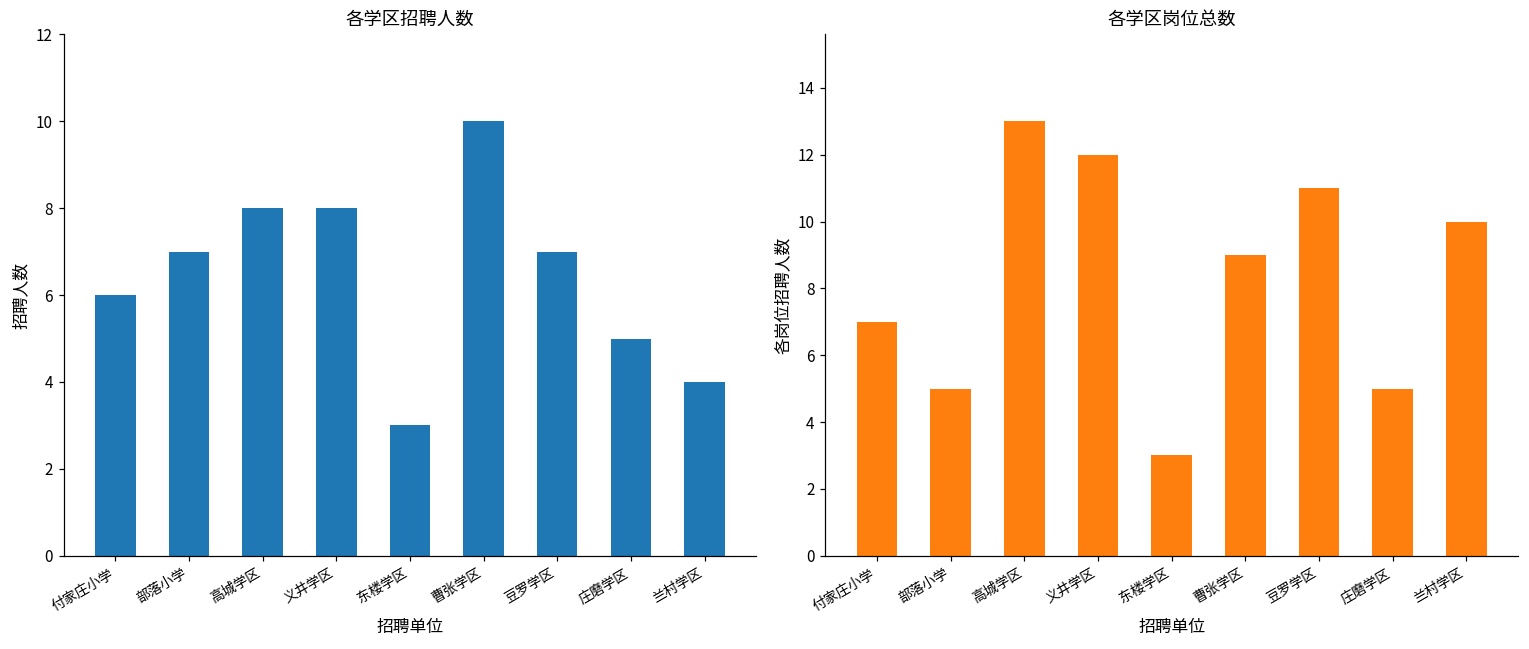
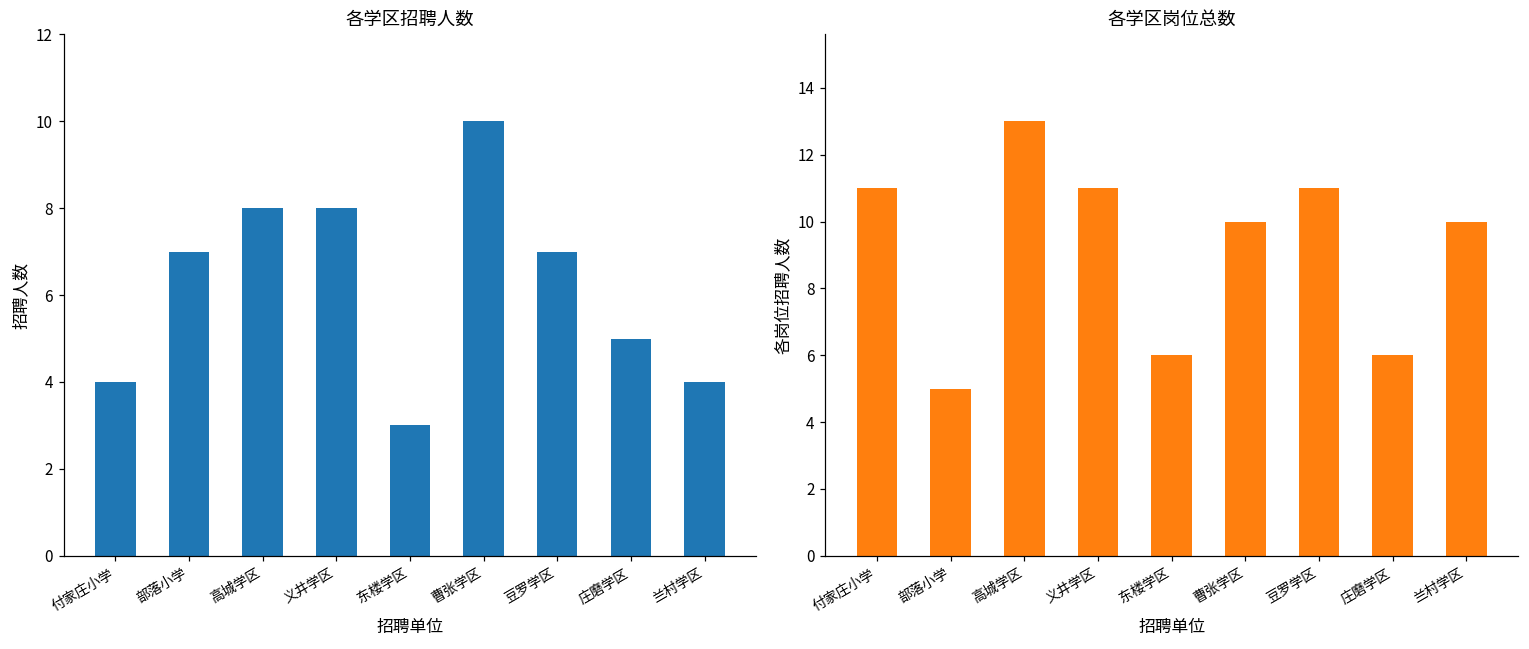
各学区招聘人数, 付家庄小学: 6 -> 4
各学区岗位总数, 付家庄小学: 7 -> 11
各学区岗位总数, 义井学区: 12 -> 11
各学区岗位总数, 东楼学区: 3 -> 6
各学区岗位总数, 曹张学区: 9 -> 10
各学区岗位总数, 庄磨学区: 5 -> 6
